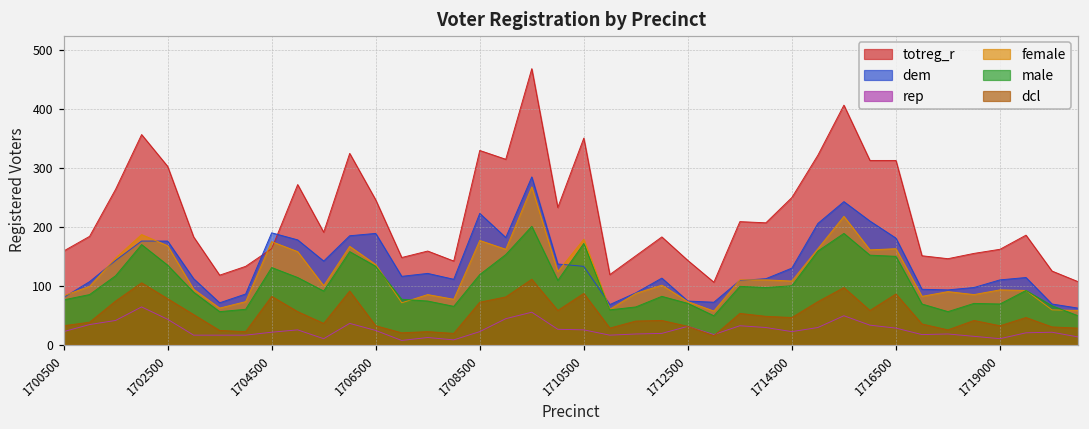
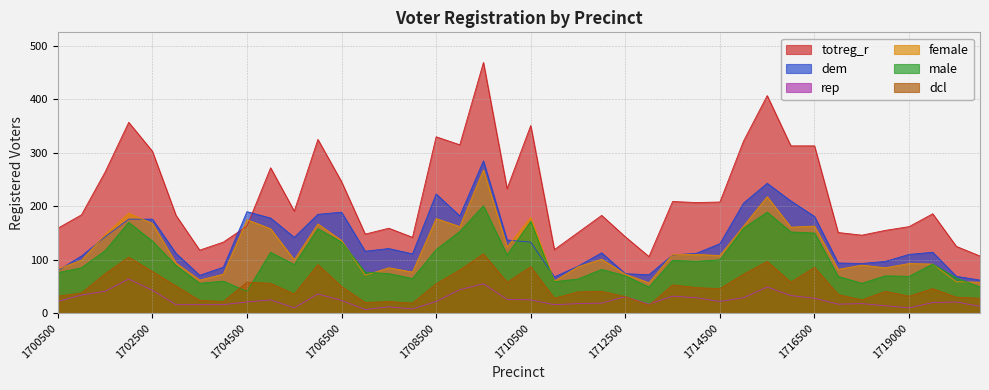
male, 1704500: 130 -> 40
dcl, 1704500: 80 -> 60
dcl, 1706500: 30 -> 50
dcl, 1708500: 70 -> 60
totreg_r, 1714500: 250 -> 210
